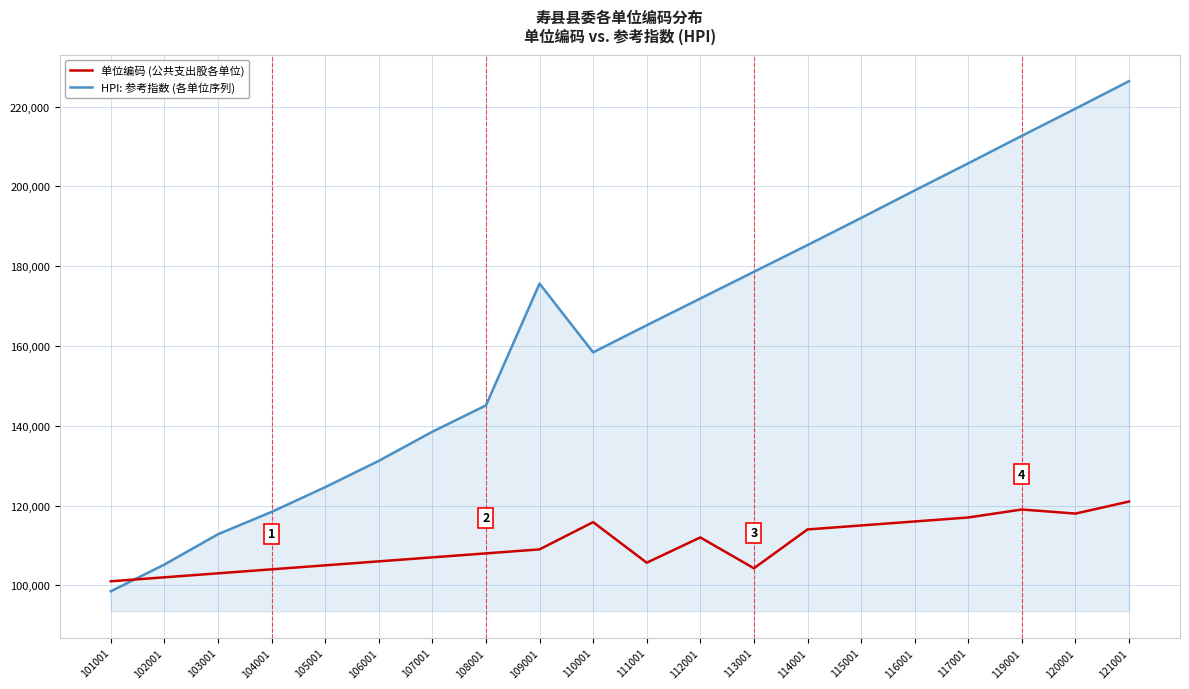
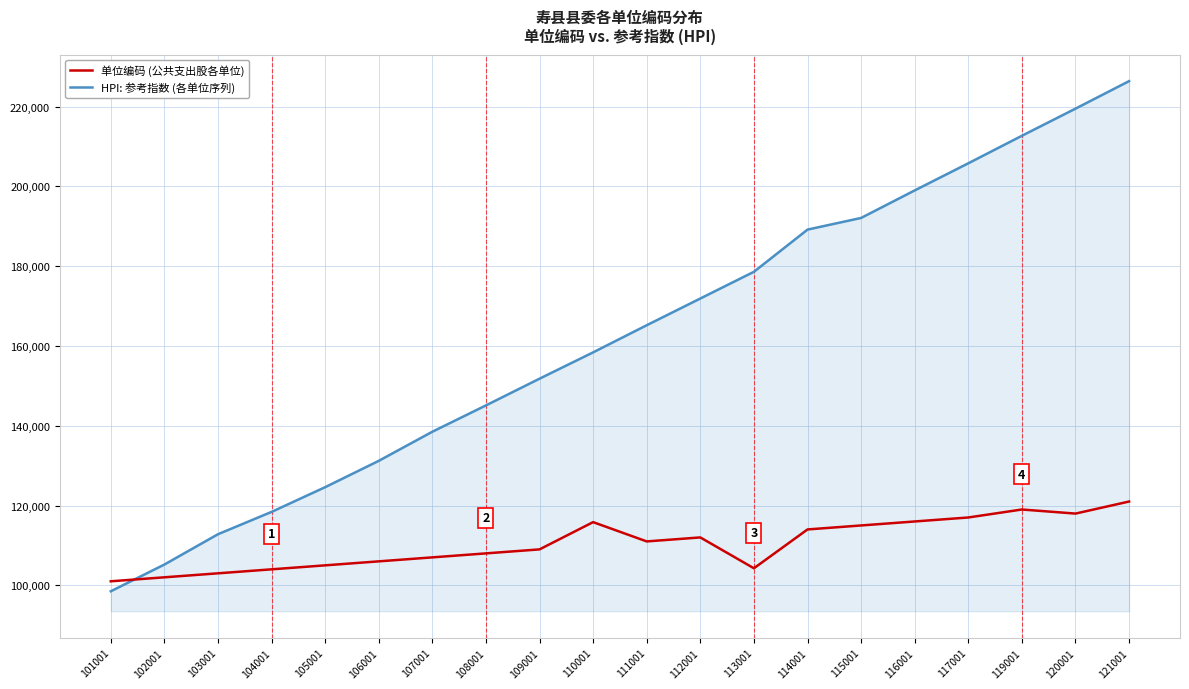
HPI: 参考指数 (各单位序列), 109001: 176,000 -> 152,000
单位编码 (公共支出股各单位), 111001: 106,000 -> 111,000
HPI: 参考指数 (各单位序列), 114001: 185,000 -> 189,000
